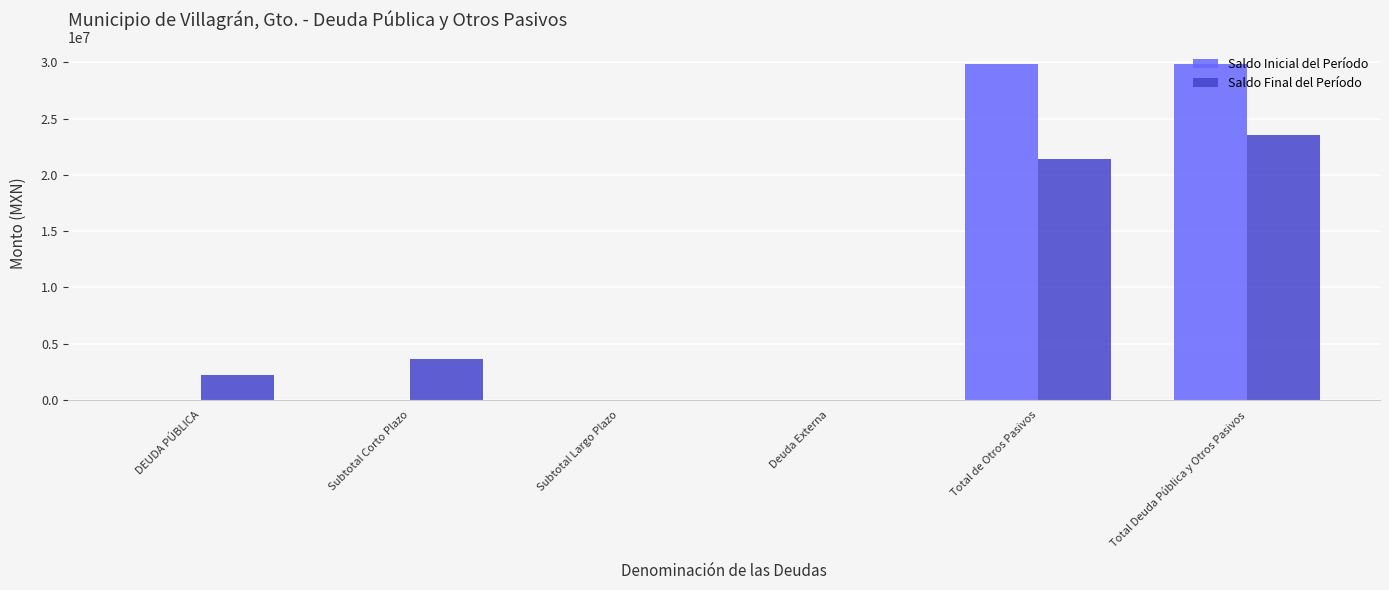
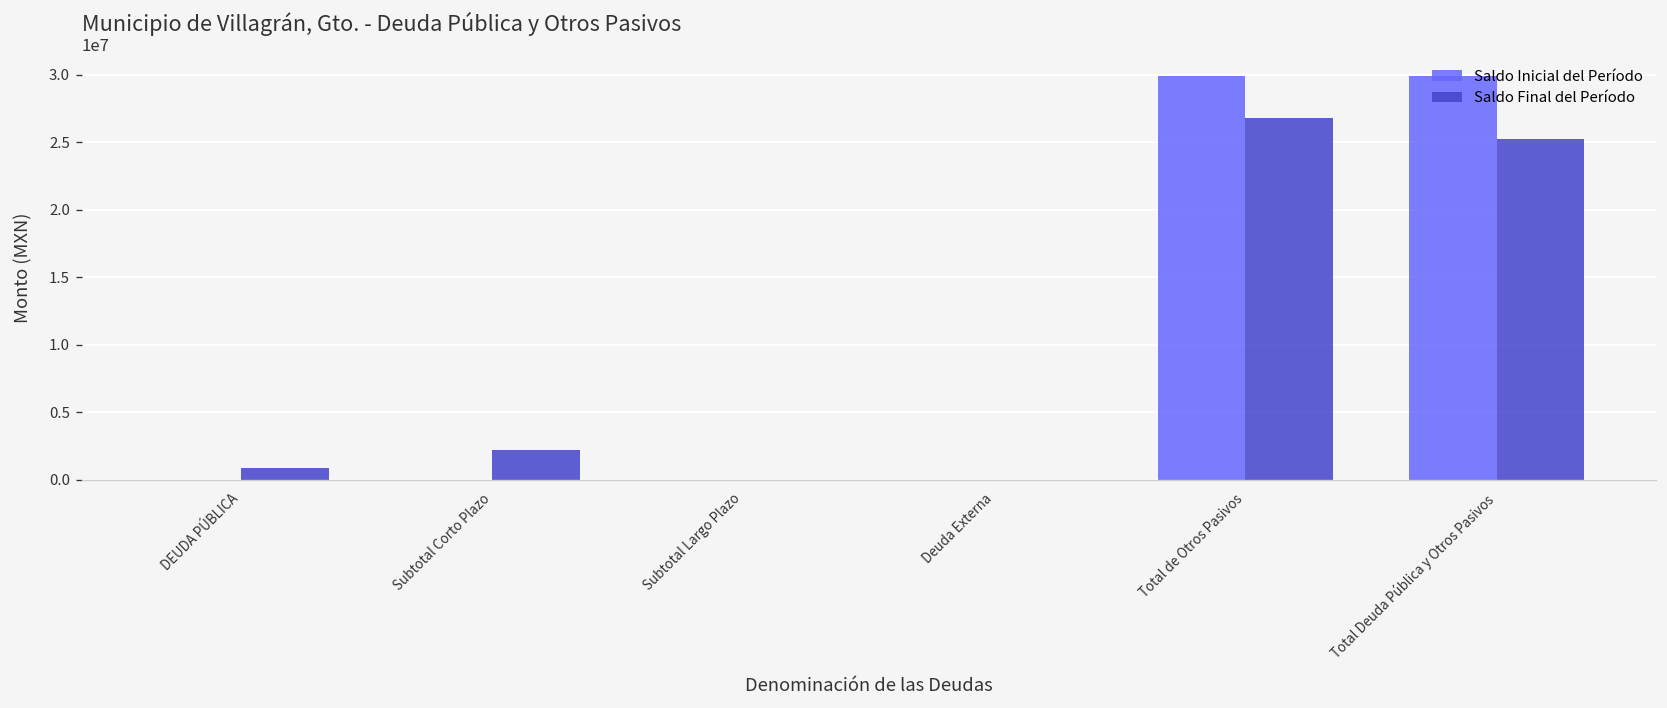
Saldo Final del Período, DEUDA PÚBLICA: 2200000 -> 900000
Saldo Final del Período, Subtotal Corto Plazo: 3600000 -> 2200000
Saldo Final del Período, Total de Otros Pasivos: 21400000 -> 26800000
Saldo Final del Período, Total Deuda Pública y Otros Pasivos: 23600000 -> 25200000
